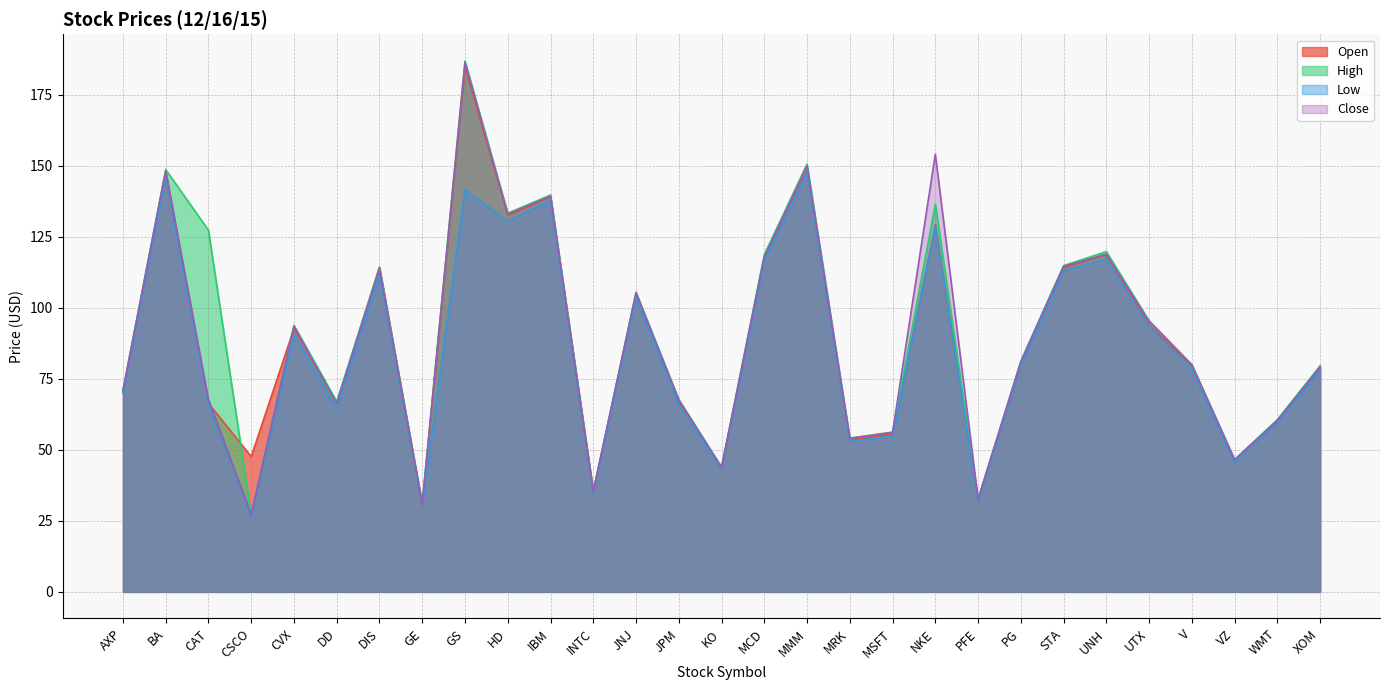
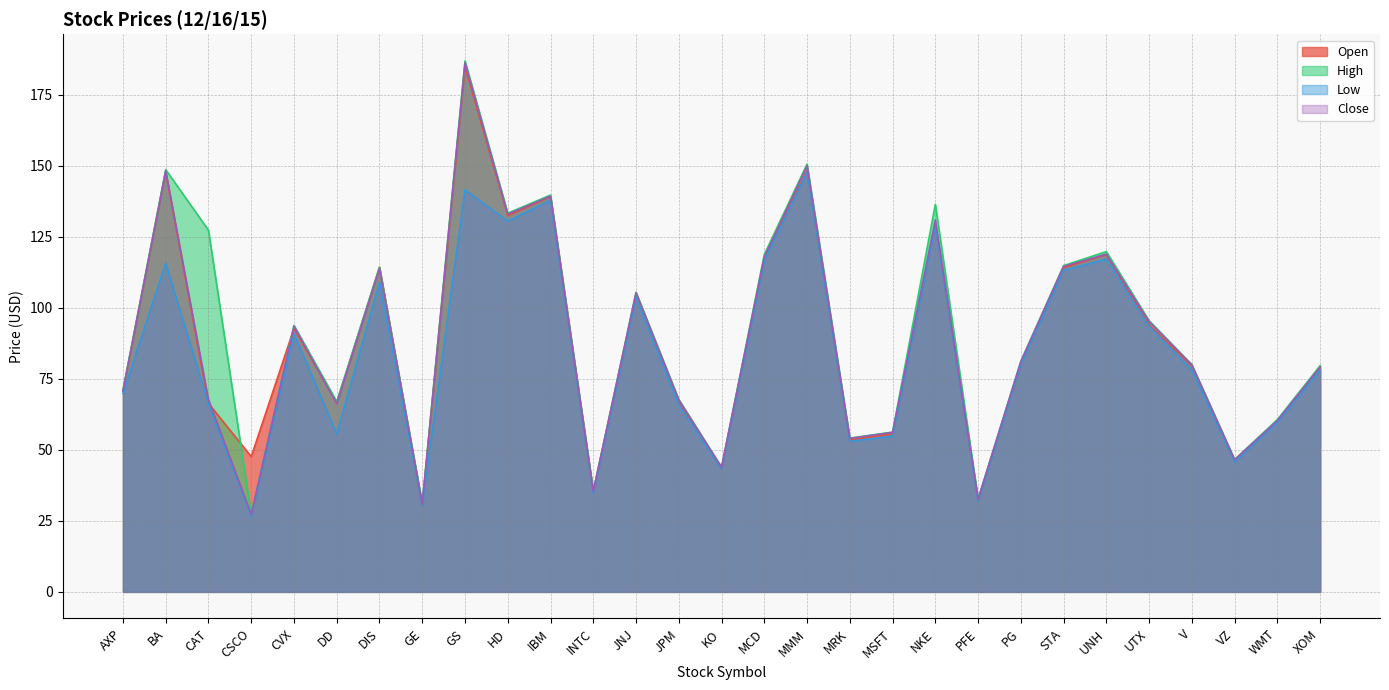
Low, BA: 146 -> 116
Low, DD: 64 -> 56
Low, DIS: 112 -> 109
Close, NKE: 154 -> 131
